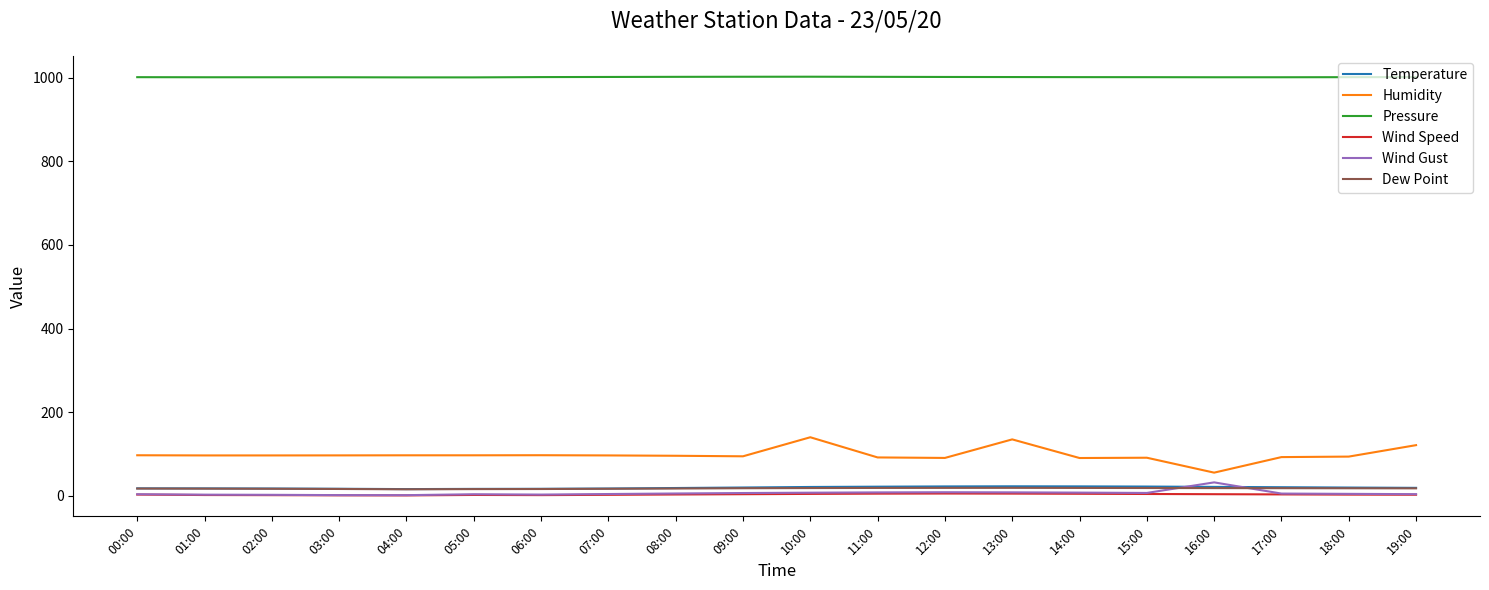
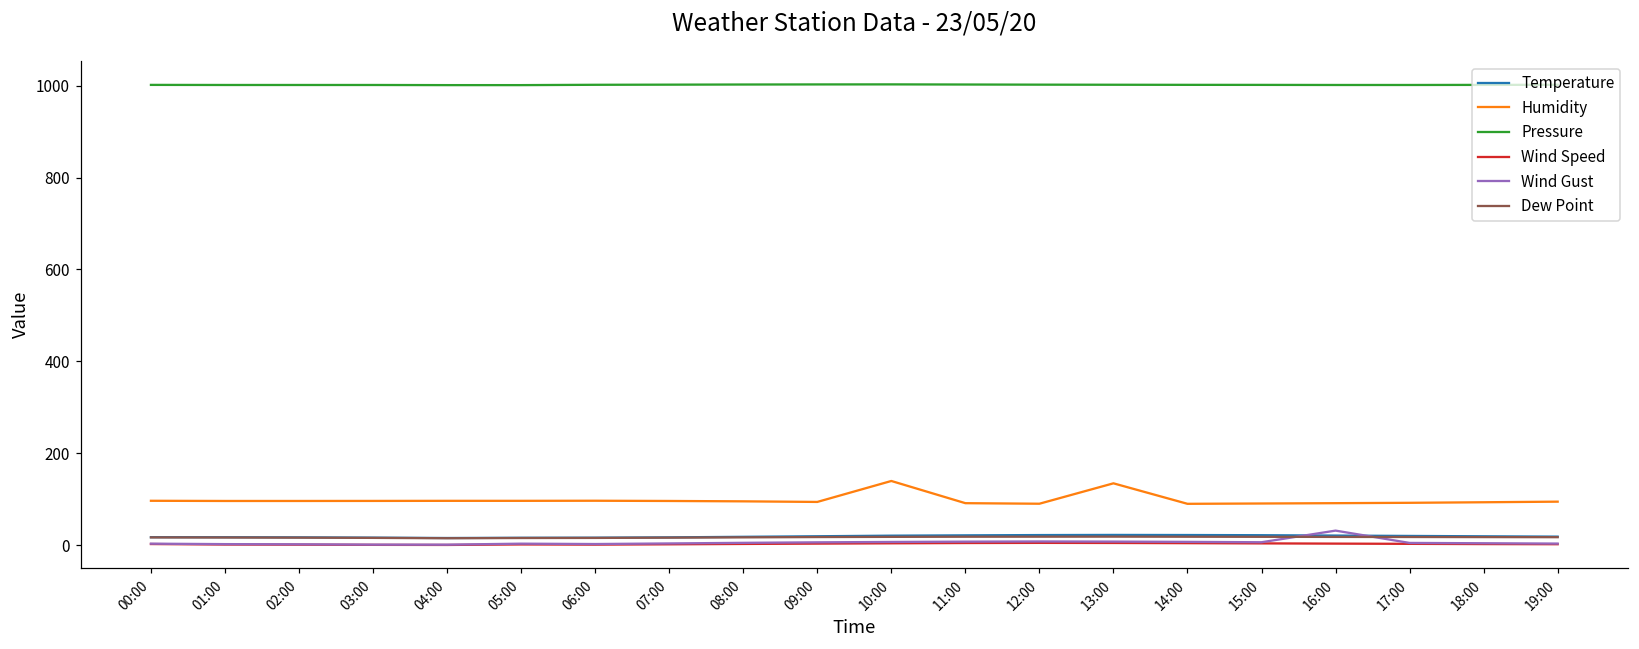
Humidity, 16:00: 60 -> 90
Humidity, 19:00: 120 -> 90
